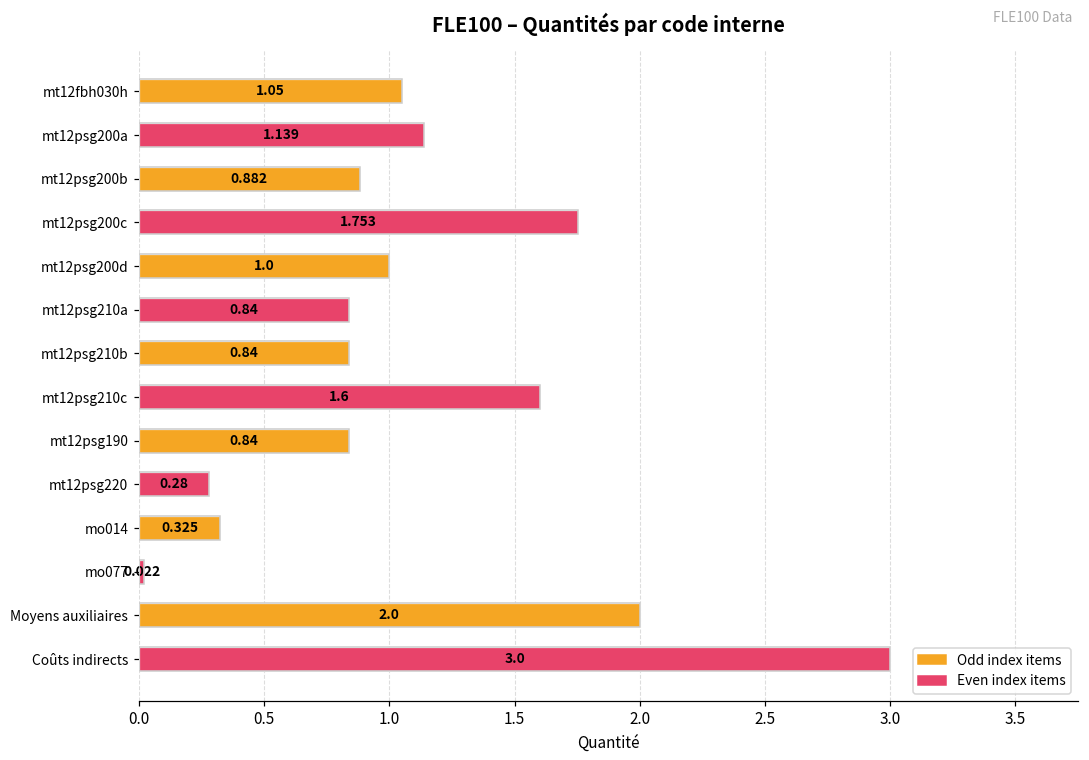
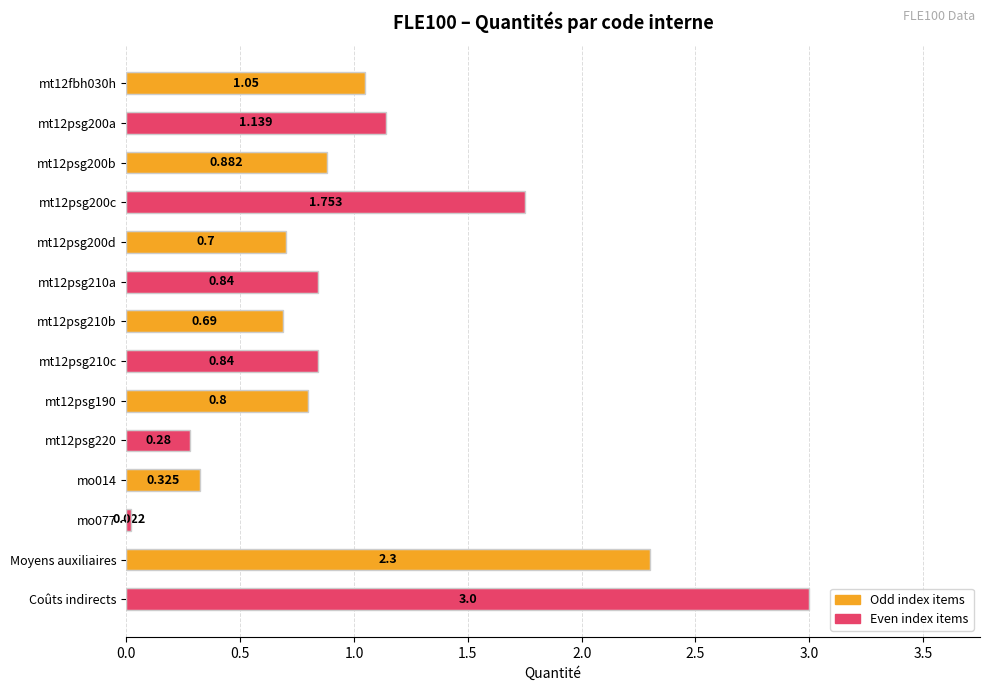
mt12psg200d: 1.0 -> 0.7
mt12psg210b: 0.84 -> 0.69
mt12psg210c: 1.6 -> 0.84
mt12psg190: 0.84 -> 0.8
Moyens auxiliaires: 2.0 -> 2.3
